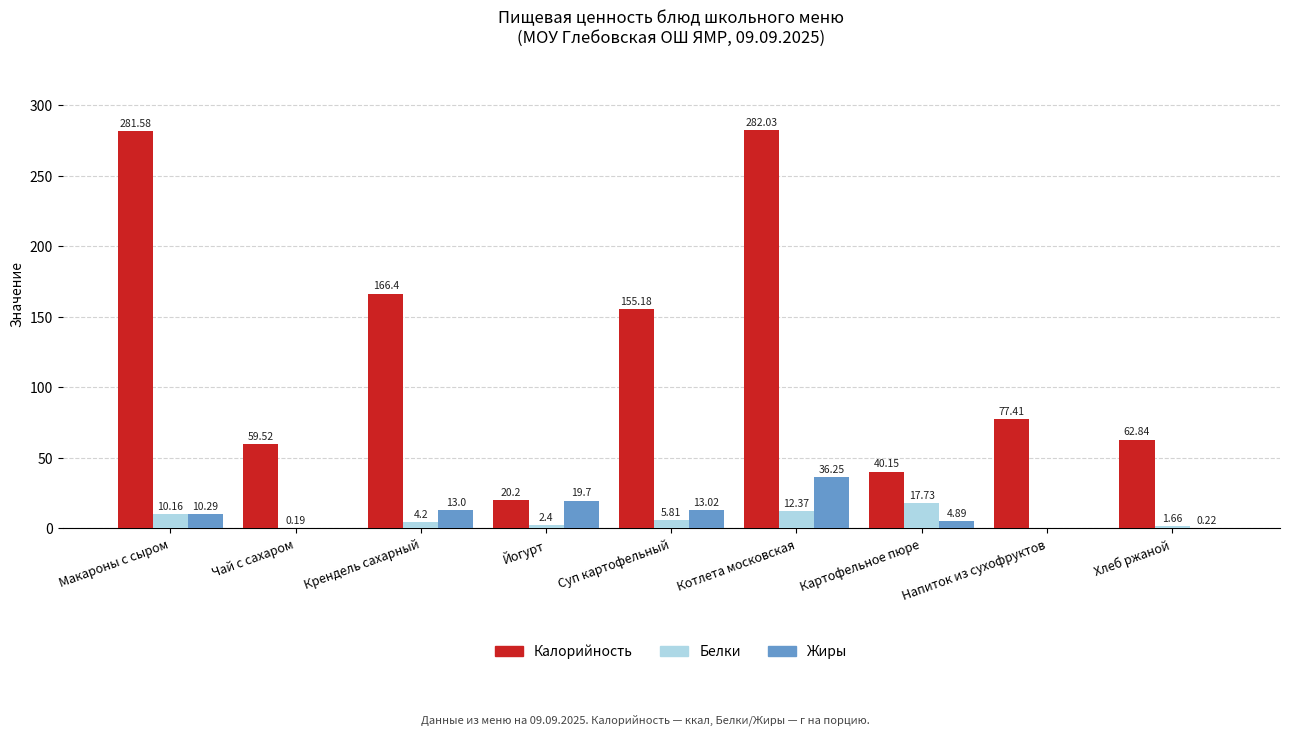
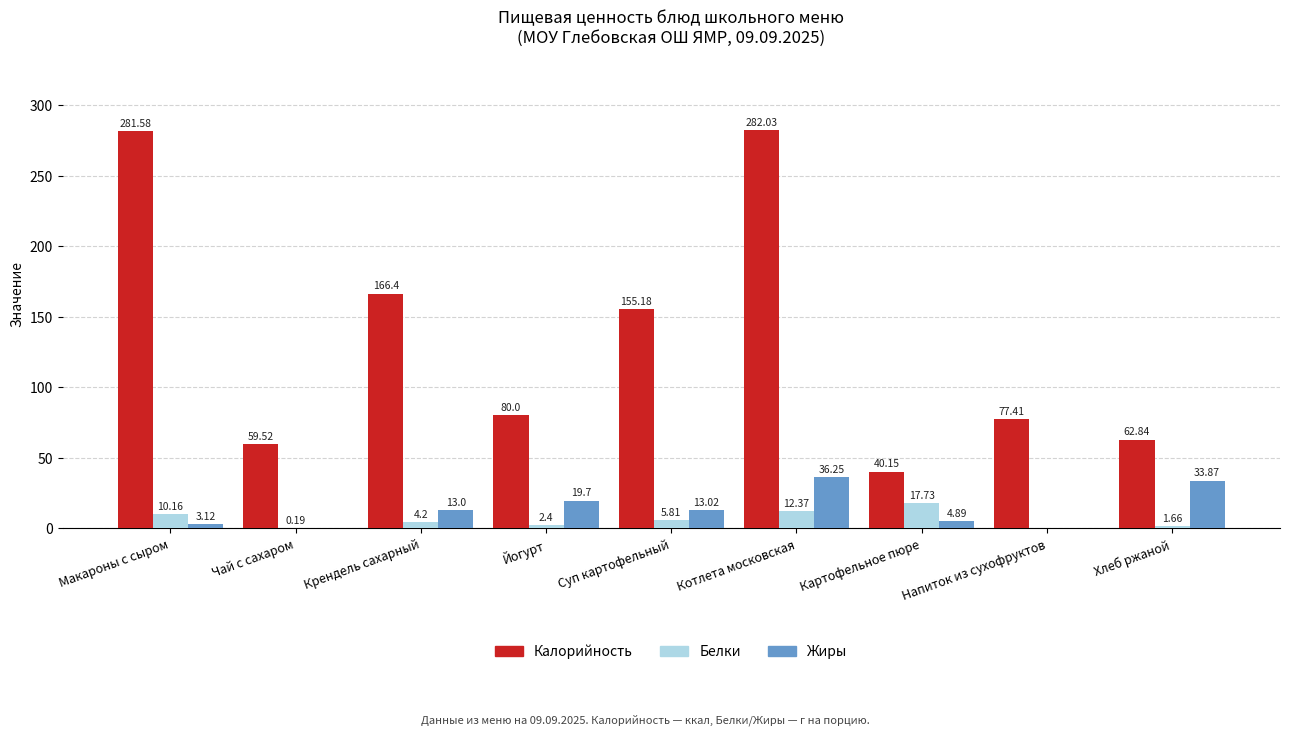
Жиры, Макароны с сыром: 10.29 -> 3.12
Калорийность, Йогурт: 20.2 -> 80.0
Жиры, Хлеб ржаной: 0.22 -> 33.87
